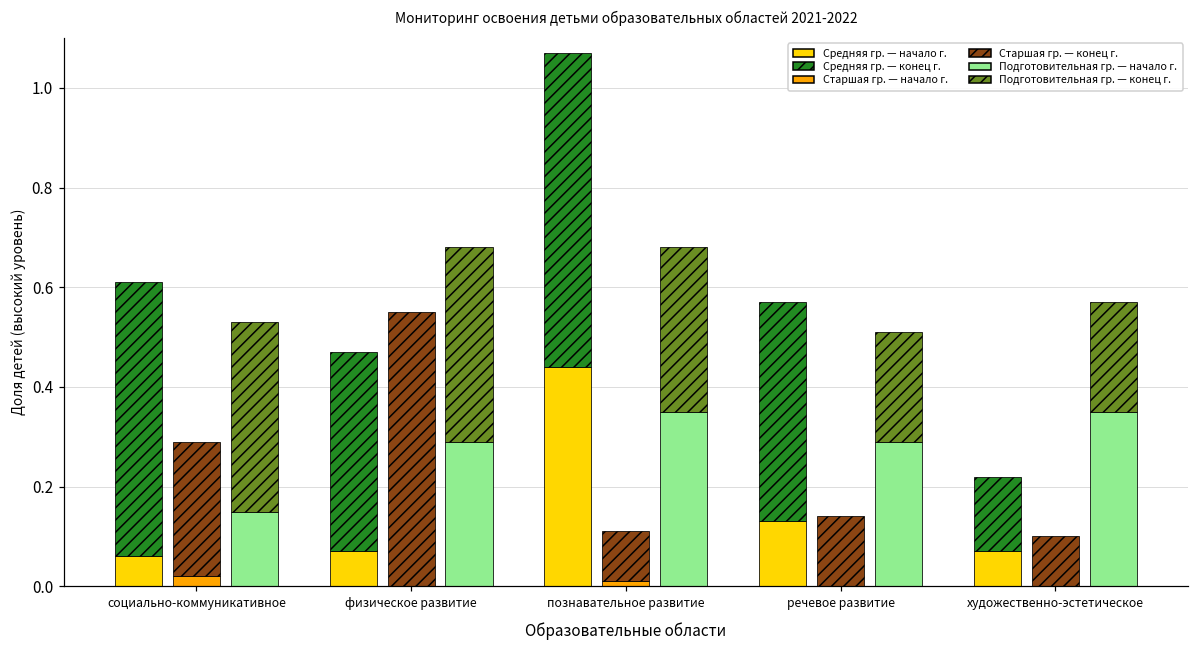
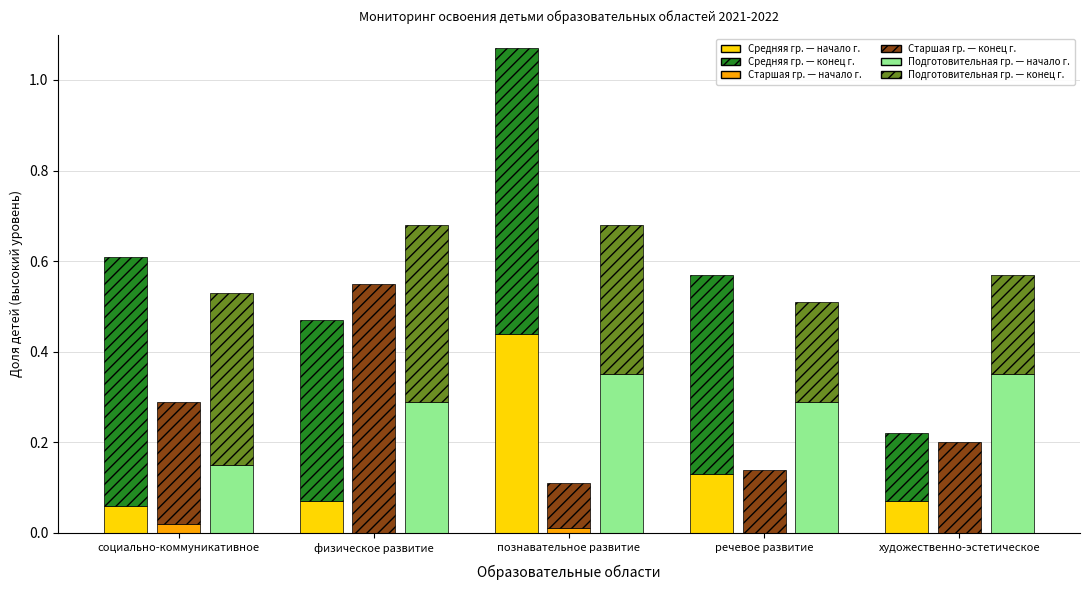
Старшая гр. — конец г., художественно-эстетическое: 0.1 -> 0.2
